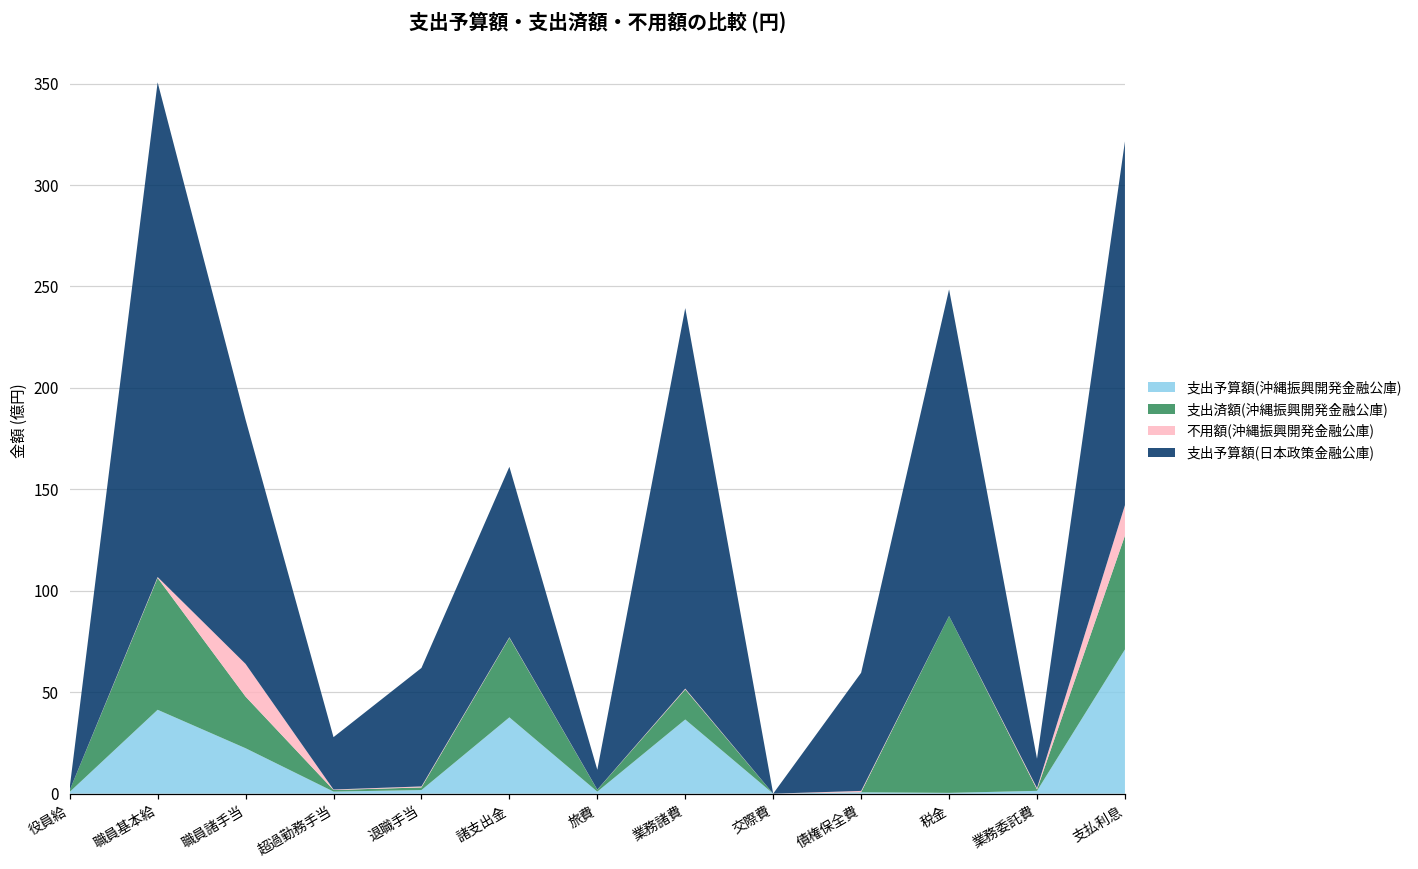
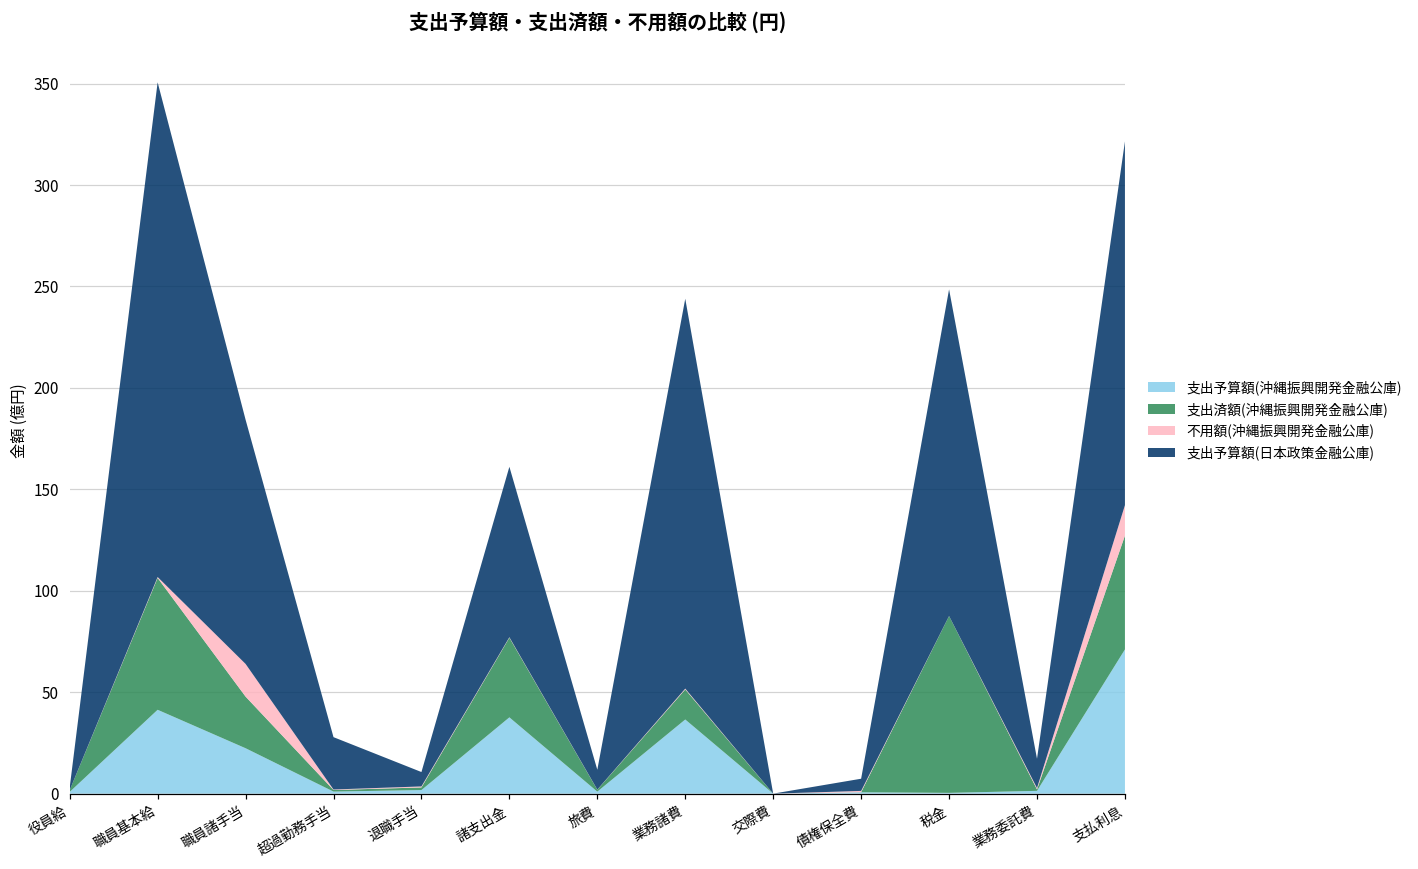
支出予算額(日本政策金融公庫), 退職手当: 58 -> 7
支出予算額(日本政策金融公庫), 業務諸費: 188 -> 192
支出予算額(日本政策金融公庫), 債権保全費: 58 -> 6
